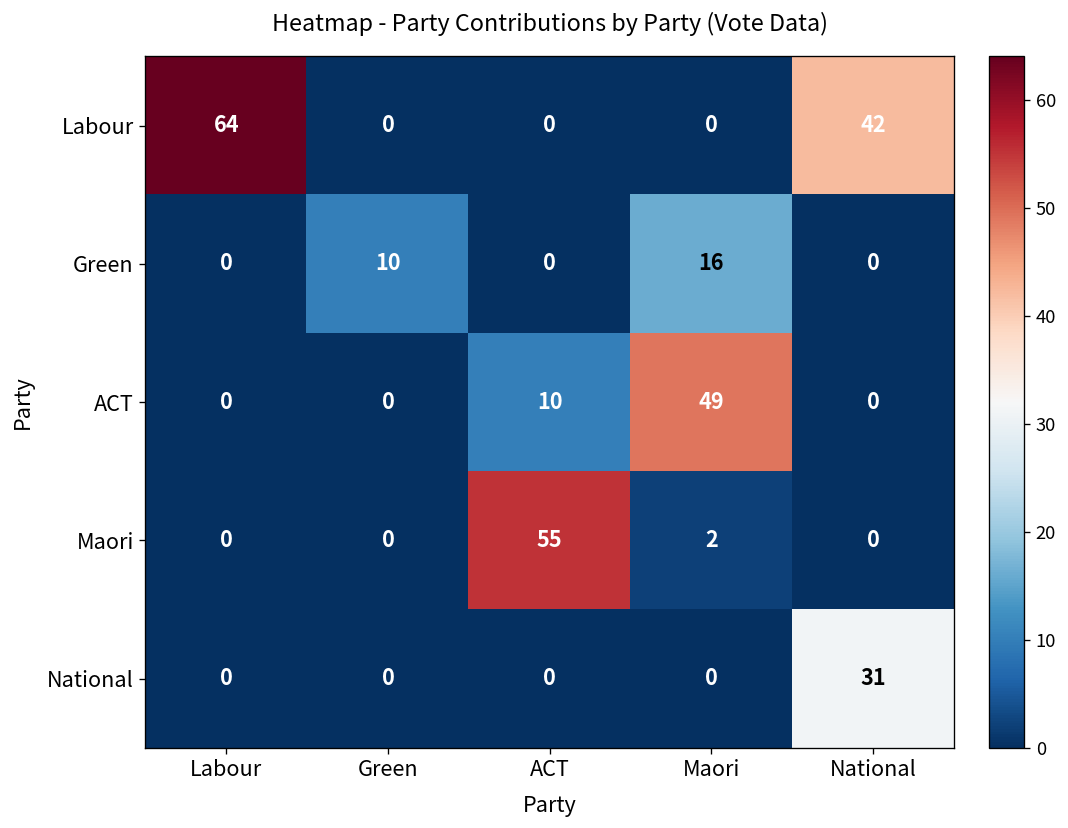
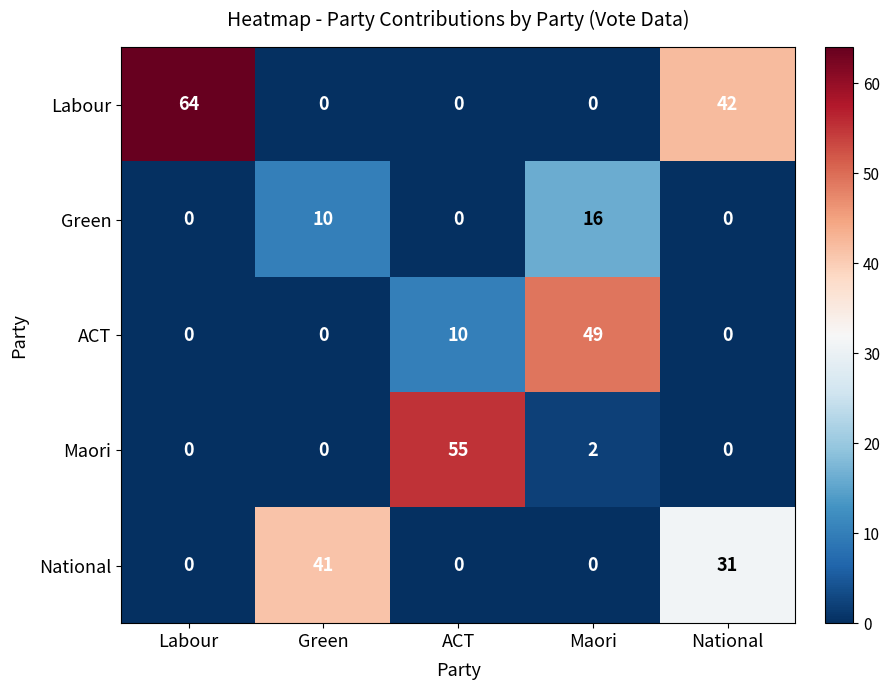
National, Green: 0 -> 41
